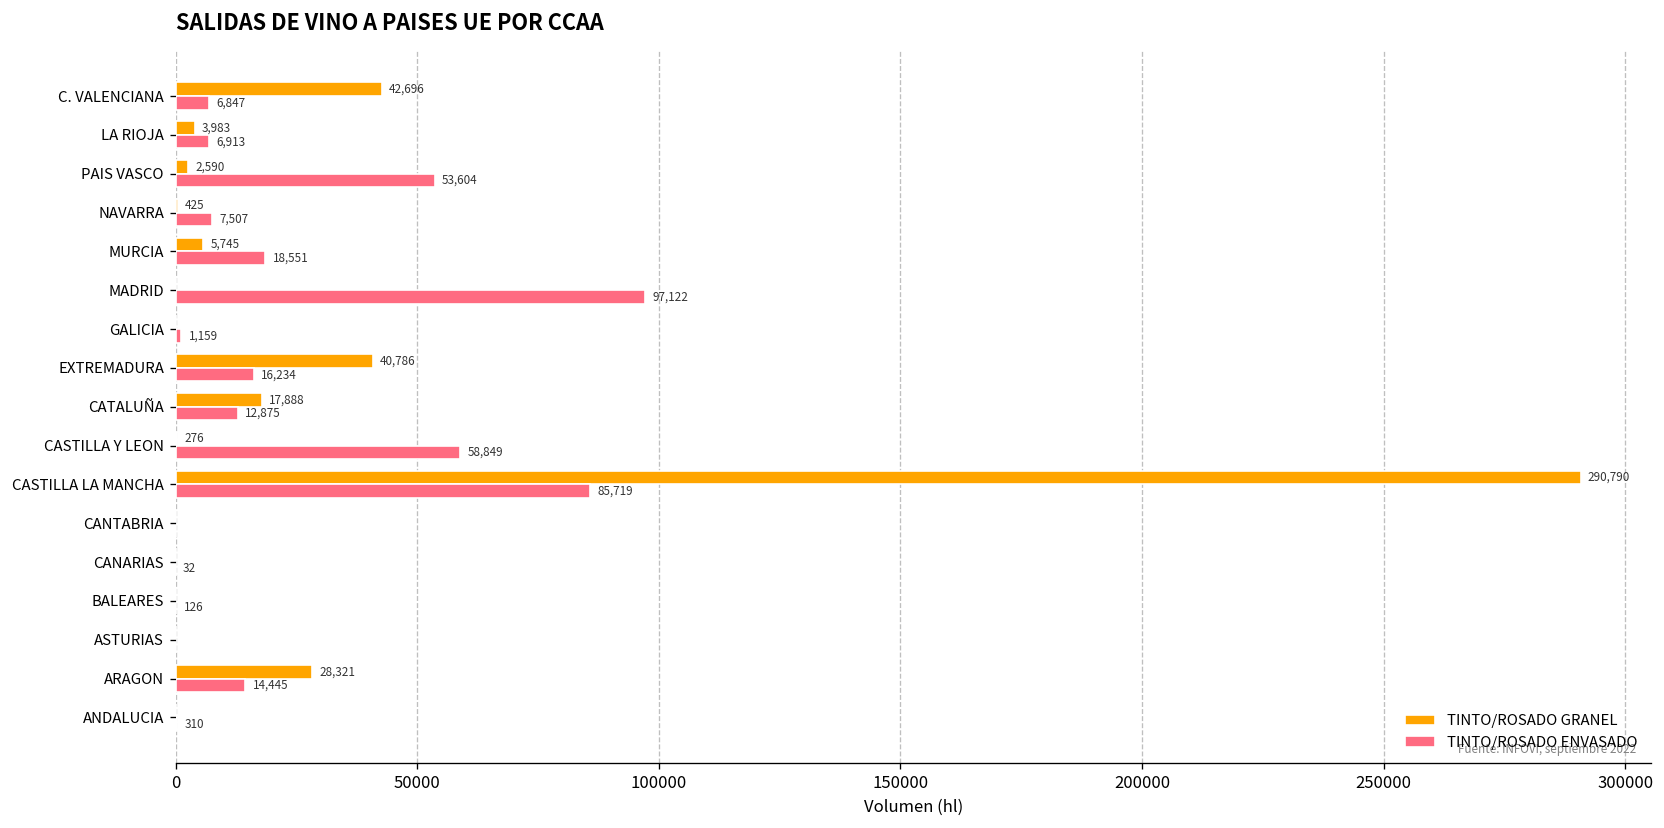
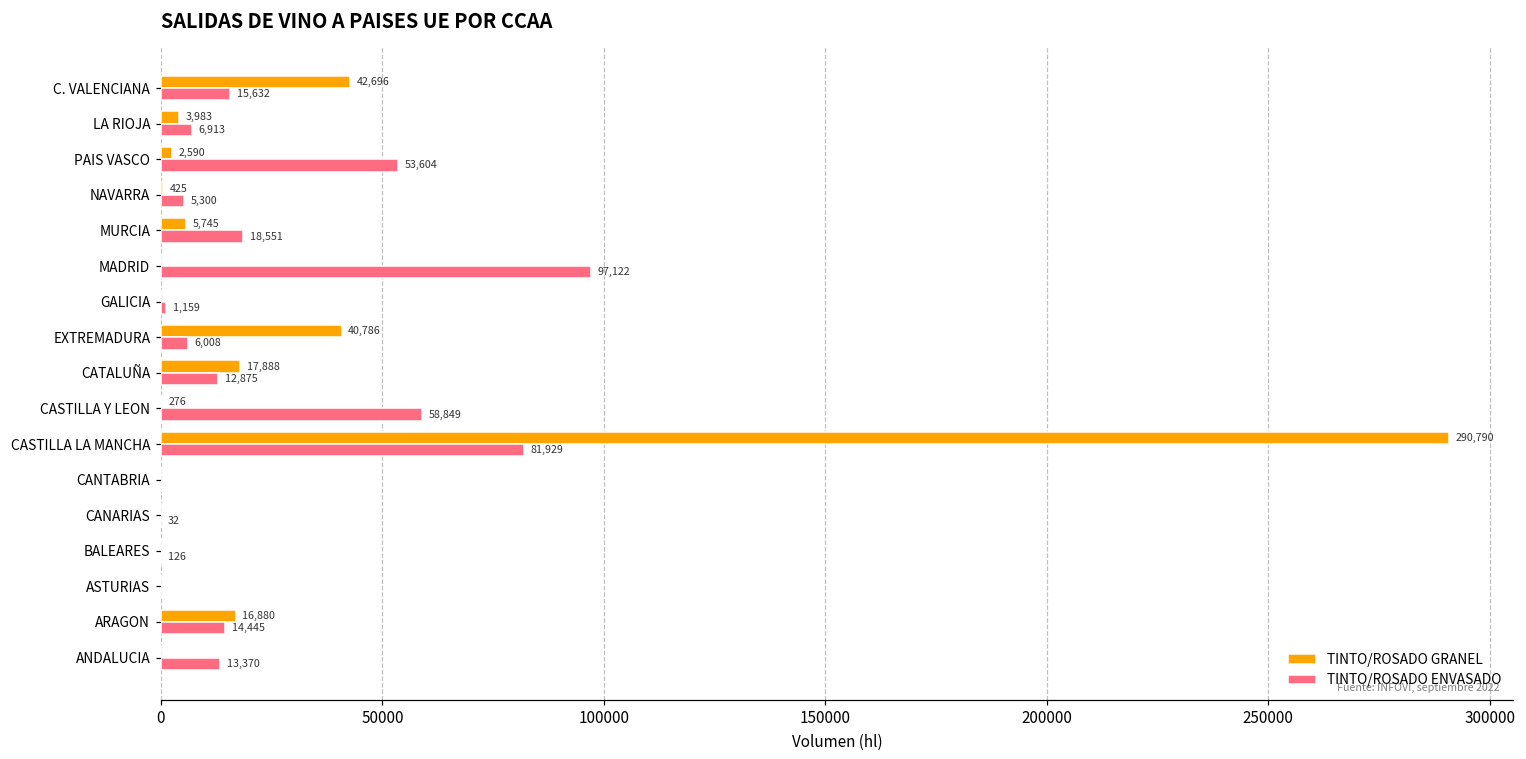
TINTO/ROSADO ENVASADO, C. VALENCIANA: 6,847 -> 15,632
TINTO/ROSADO ENVASADO, NAVARRA: 7,507 -> 5,300
TINTO/ROSADO ENVASADO, EXTREMADURA: 16,234 -> 6,008
TINTO/ROSADO ENVASADO, CASTILLA LA MANCHA: 85,719 -> 81,929
TINTO/ROSADO GRANEL, ARAGON: 28,321 -> 16,880
TINTO/ROSADO ENVASADO, ANDALUCIA: 310 -> 13,370
